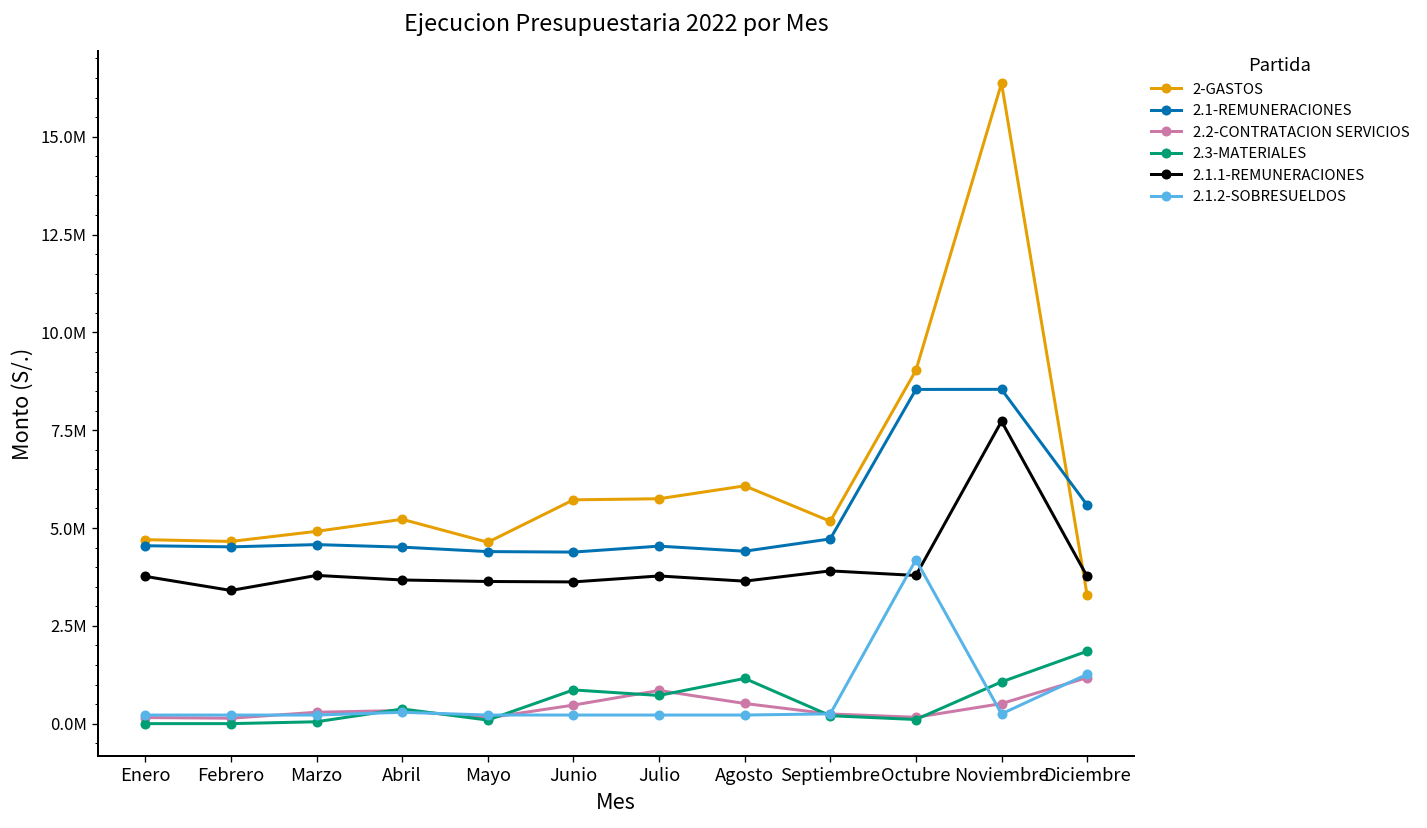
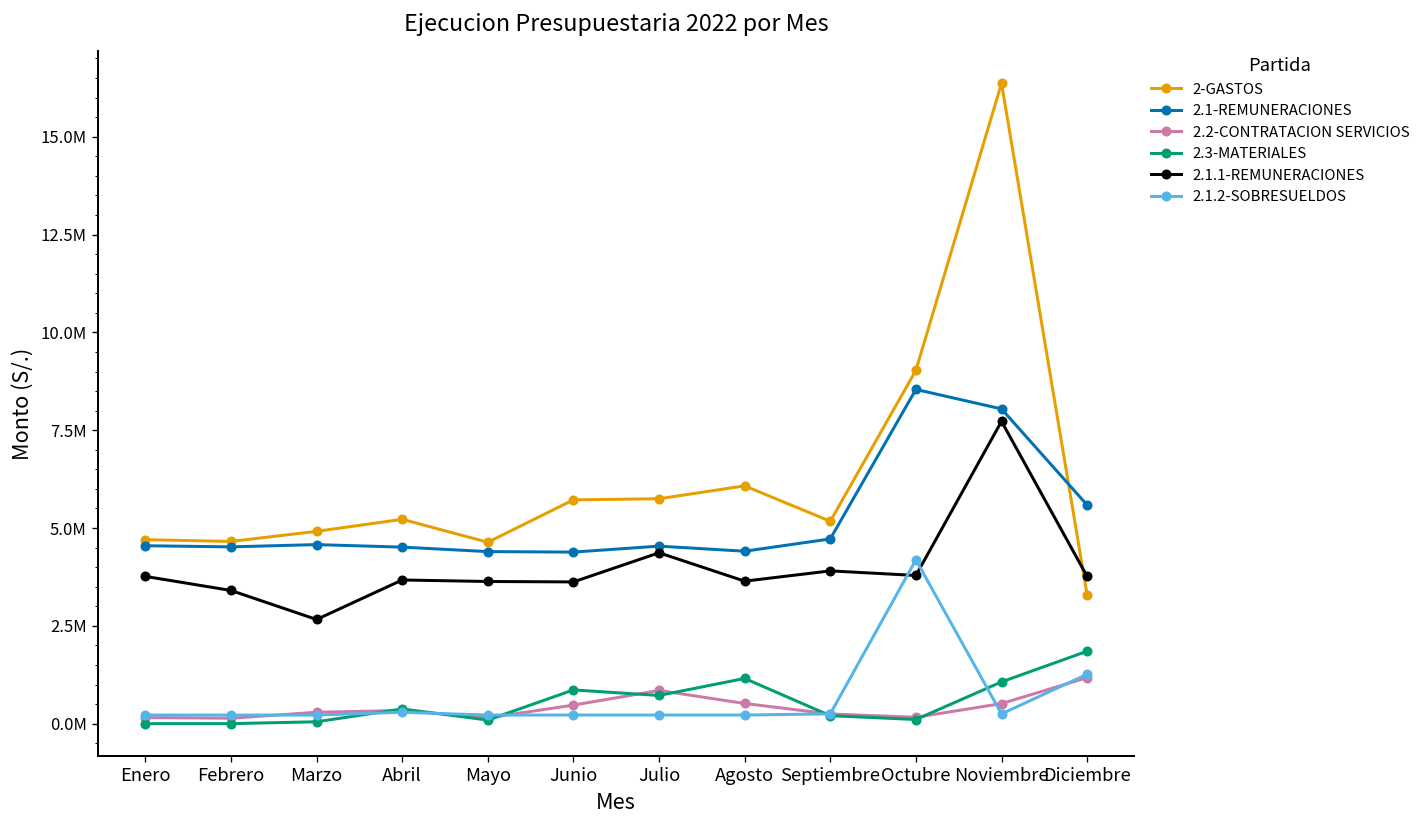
2.1.1-REMUNERACIONES, Marzo: 3800000 -> 2700000
2.1.1-REMUNERACIONES, Julio: 3800000 -> 4400000
2.1-REMUNERACIONES, Noviembre: 8500000 -> 8000000
